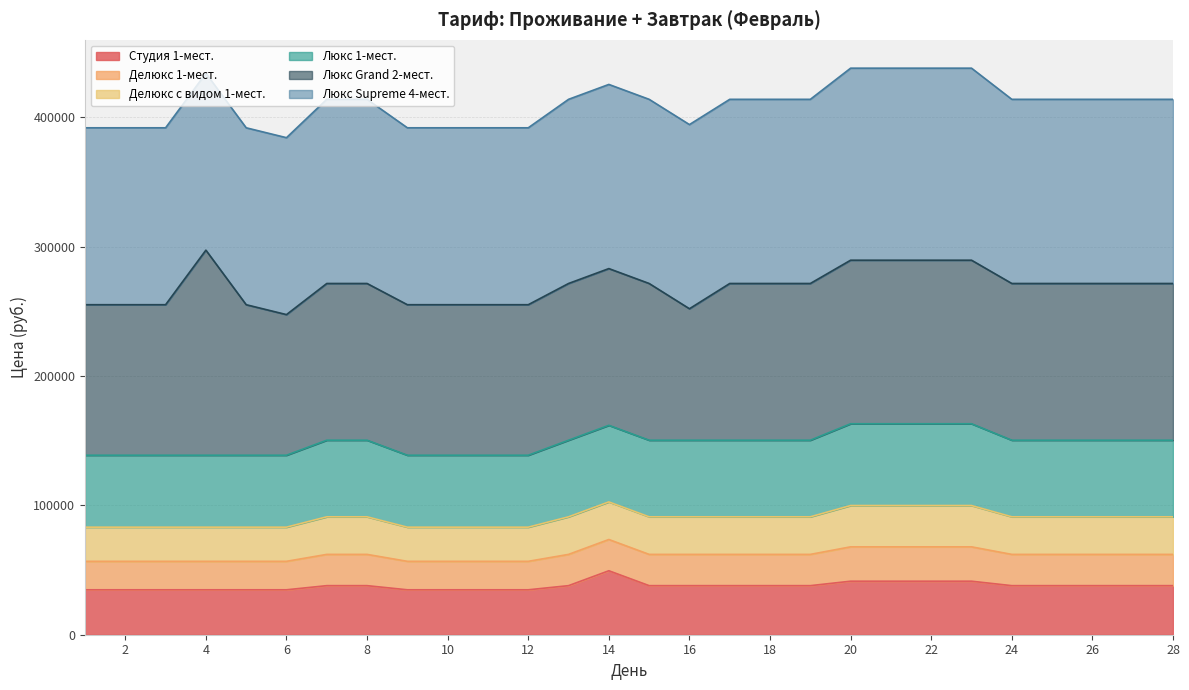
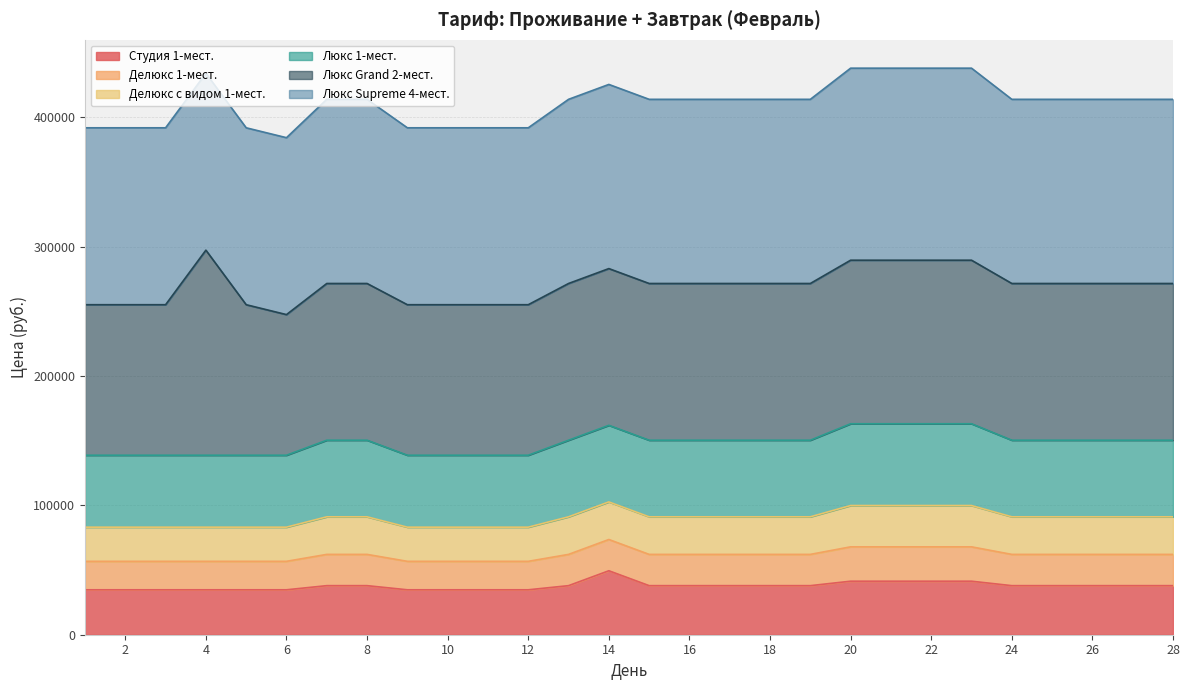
Люкс Grand 2-мест., 16: 102000 -> 121000
